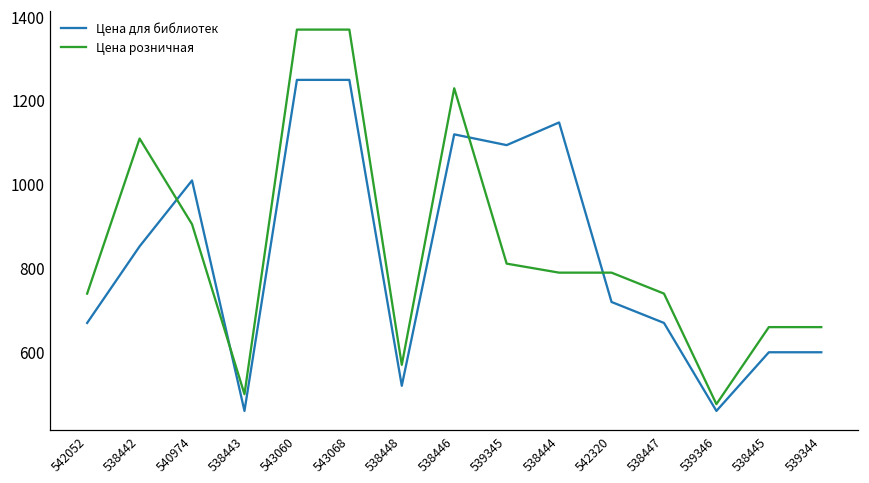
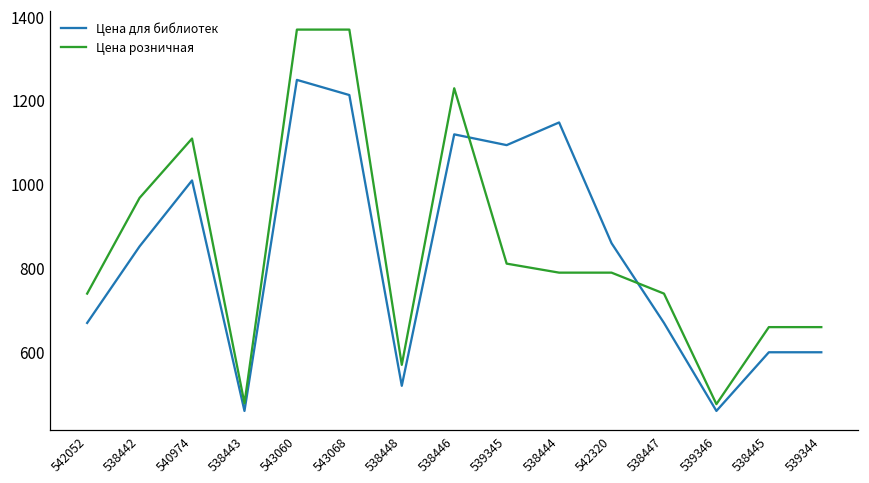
Цена розничная, 538442: 1110 -> 970
Цена розничная, 540974: 900 -> 1110
Цена розничная, 538443: 500 -> 480
Цена для библиотек, 543068: 1250 -> 1210
Цена для библиотек, 542320: 720 -> 860
